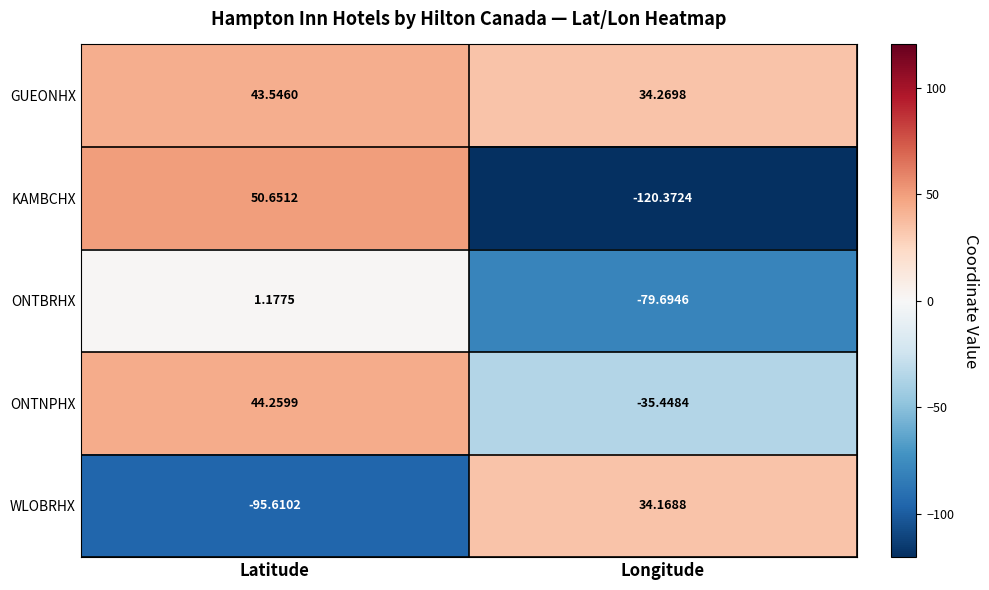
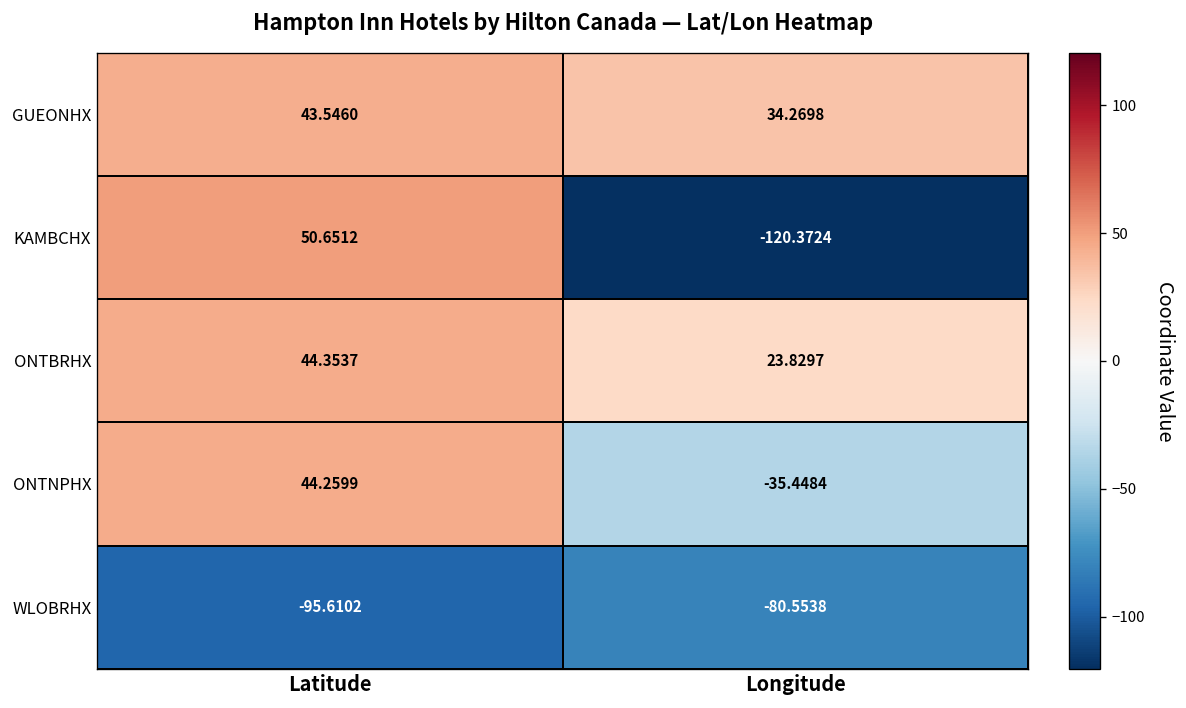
ONTBRHX, Latitude: 1.1775 -> 44.3537
ONTBRHX, Longitude: -79.6946 -> 23.8297
WLOBRHX, Longitude: 34.1688 -> -80.5538
